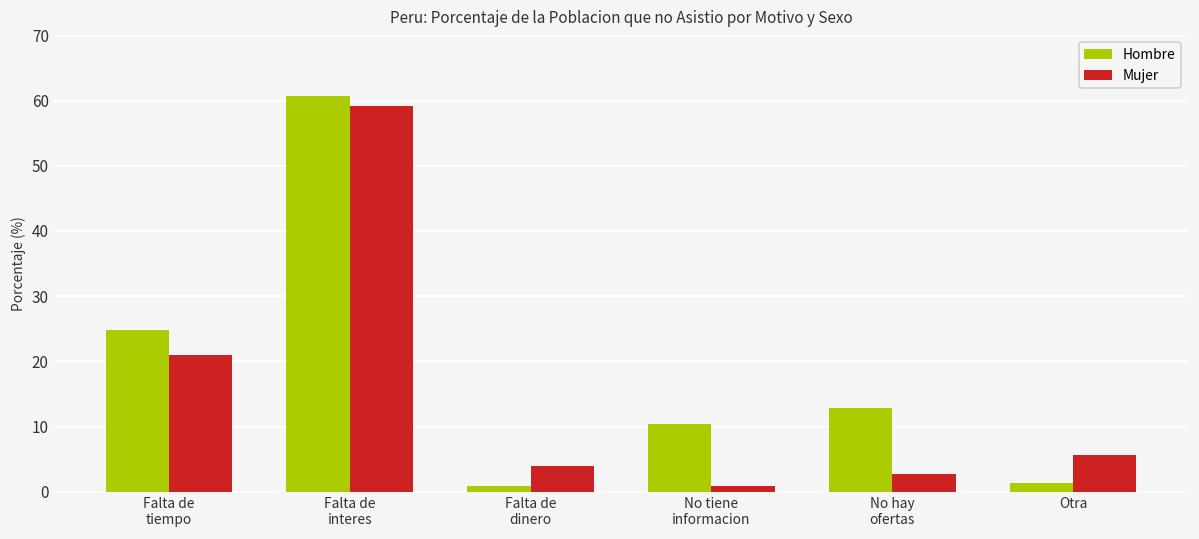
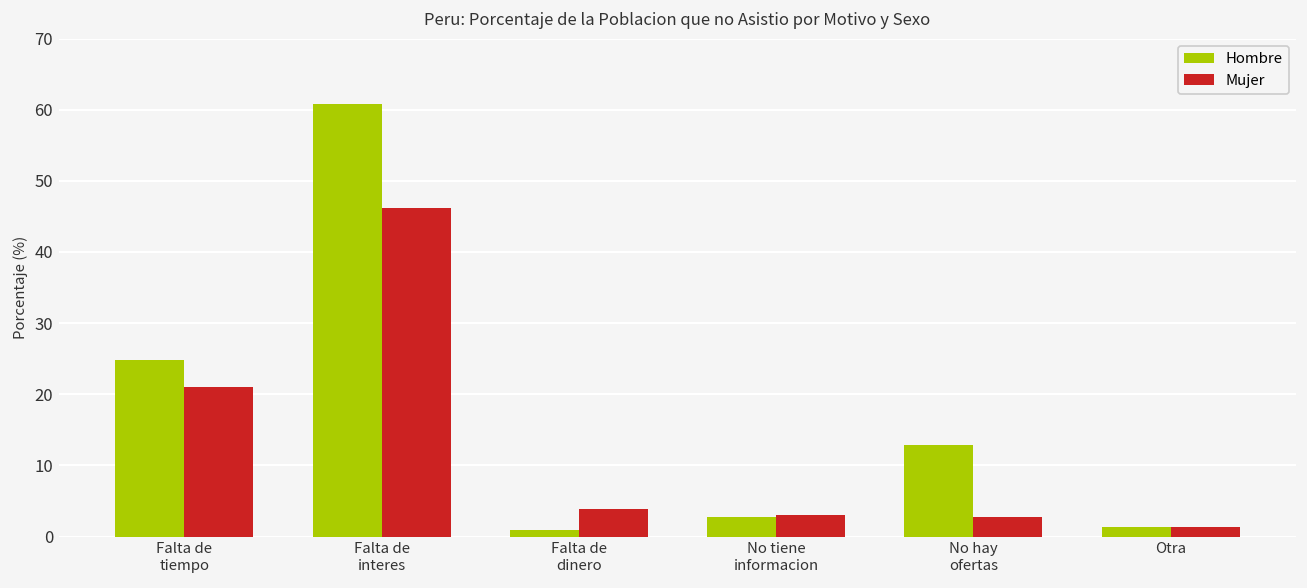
Mujer, Falta de interes: 59 -> 46
Hombre, No tiene informacion: 10 -> 3
Mujer, No tiene informacion: 1 -> 3
Mujer, Otra: 6 -> 1
